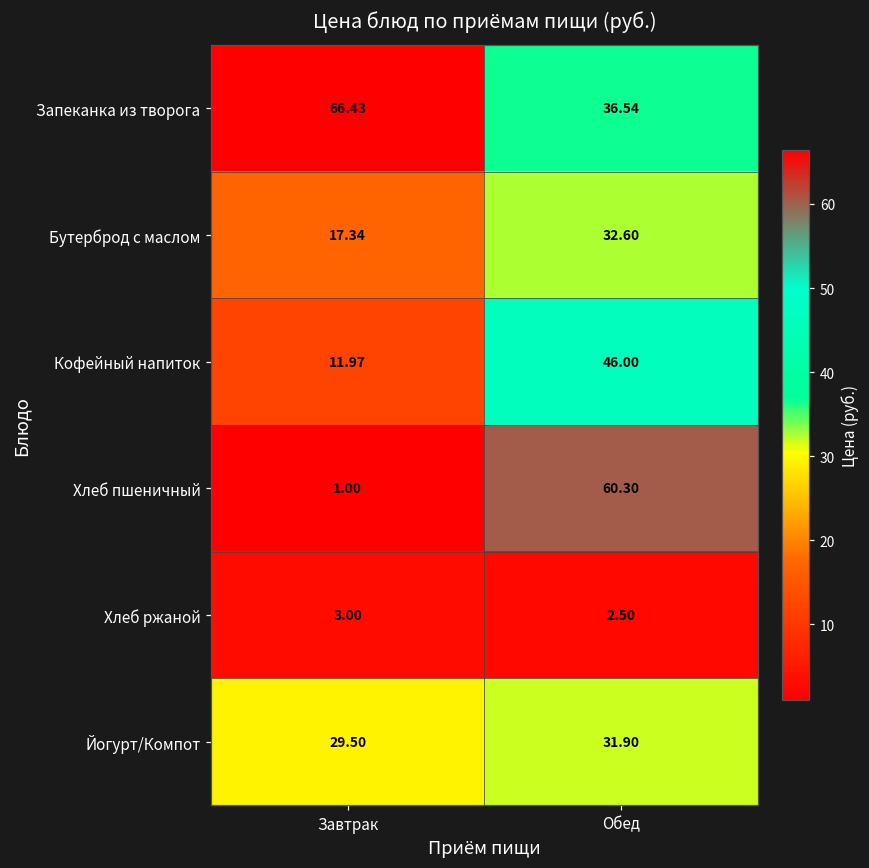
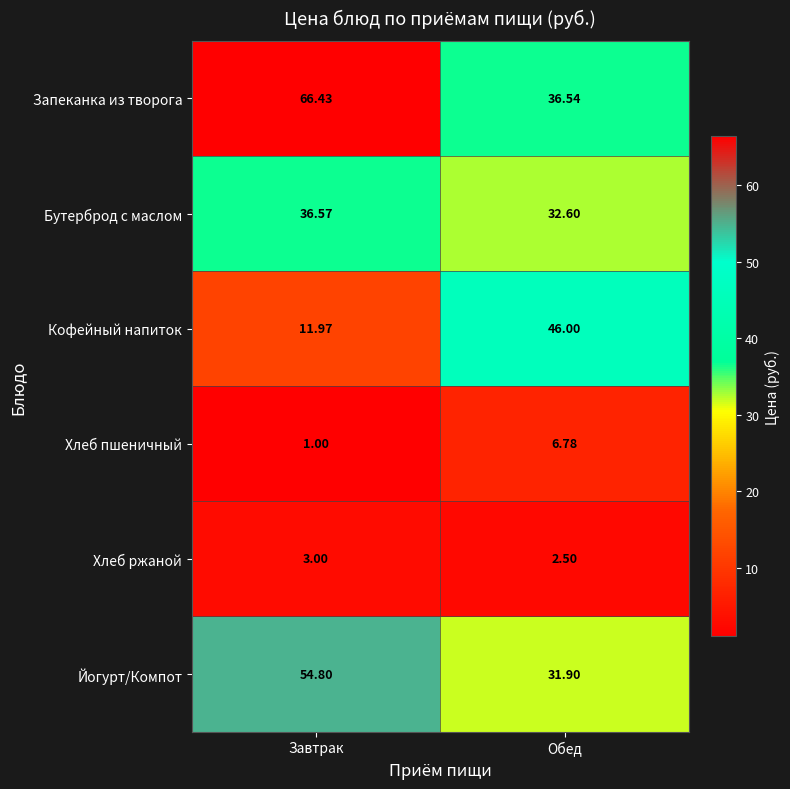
Бутерброд с маслом, Завтрак: 17.34 -> 36.57
Хлеб пшеничный, Обед: 60.30 -> 6.78
Йогурт/Компот, Завтрак: 29.50 -> 54.80
